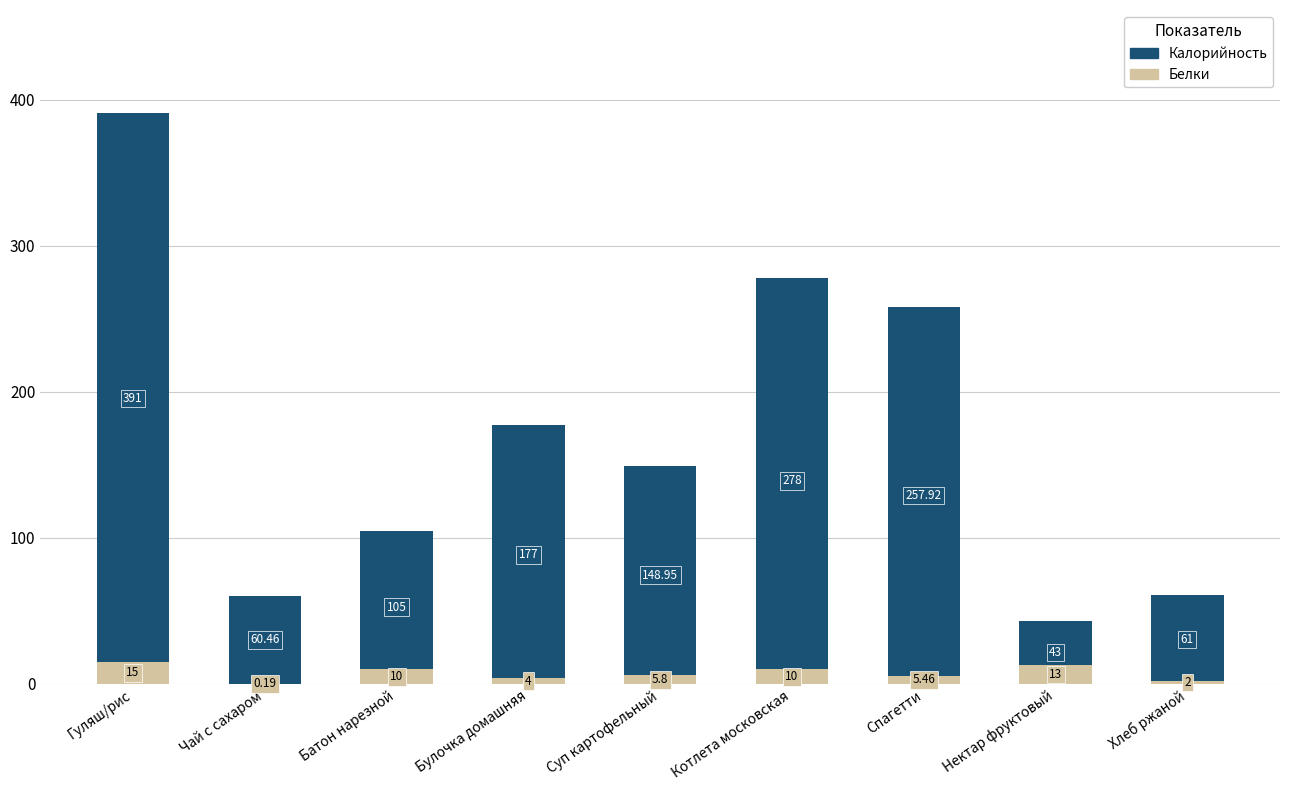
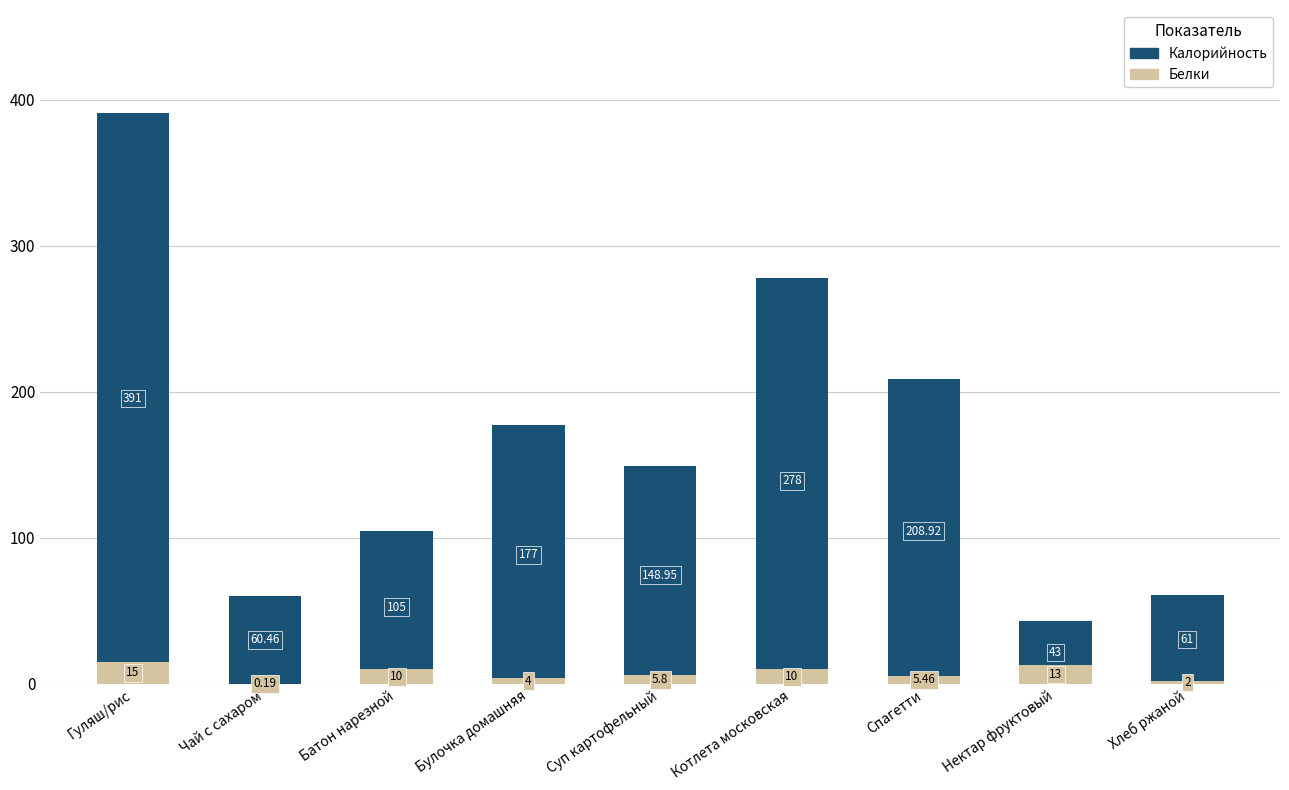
Калорийность, Спагетти: 257.92 -> 208.92
